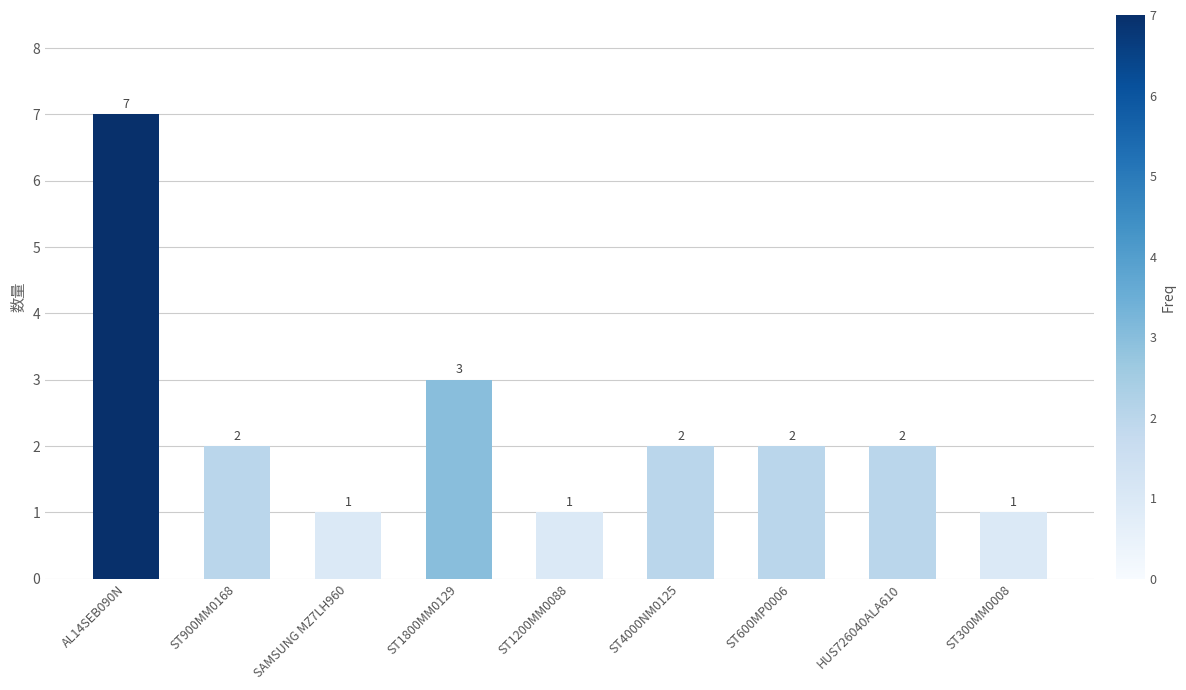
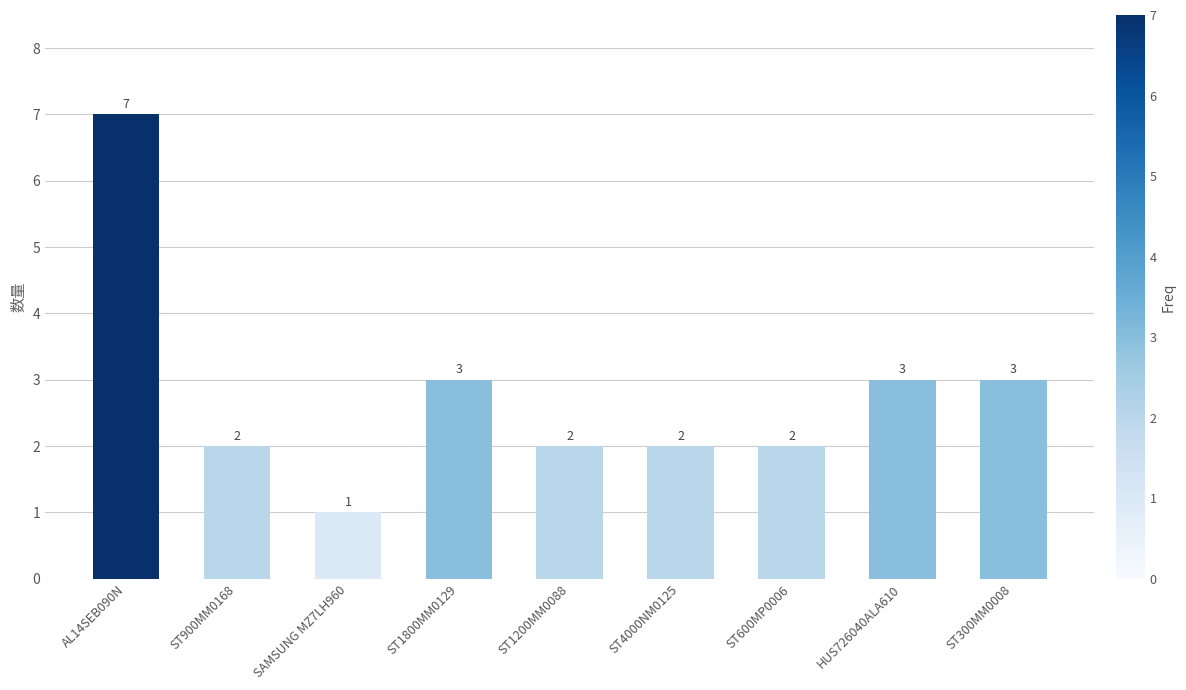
ST1200MM0088: 1 -> 2
HUS726040ALA610: 2 -> 3
ST300MM0008: 1 -> 3
